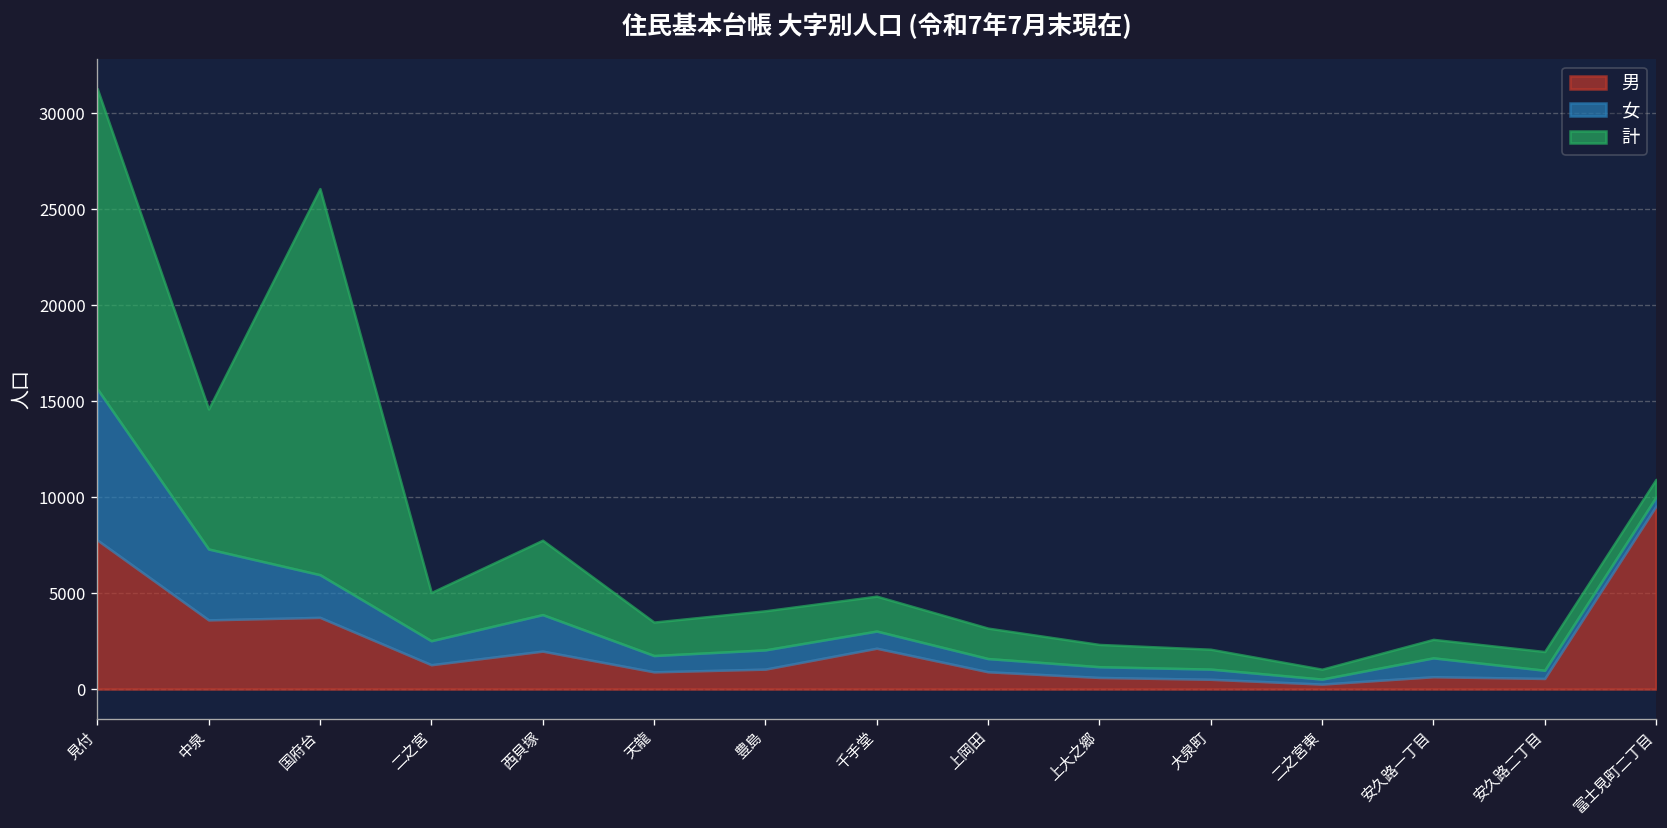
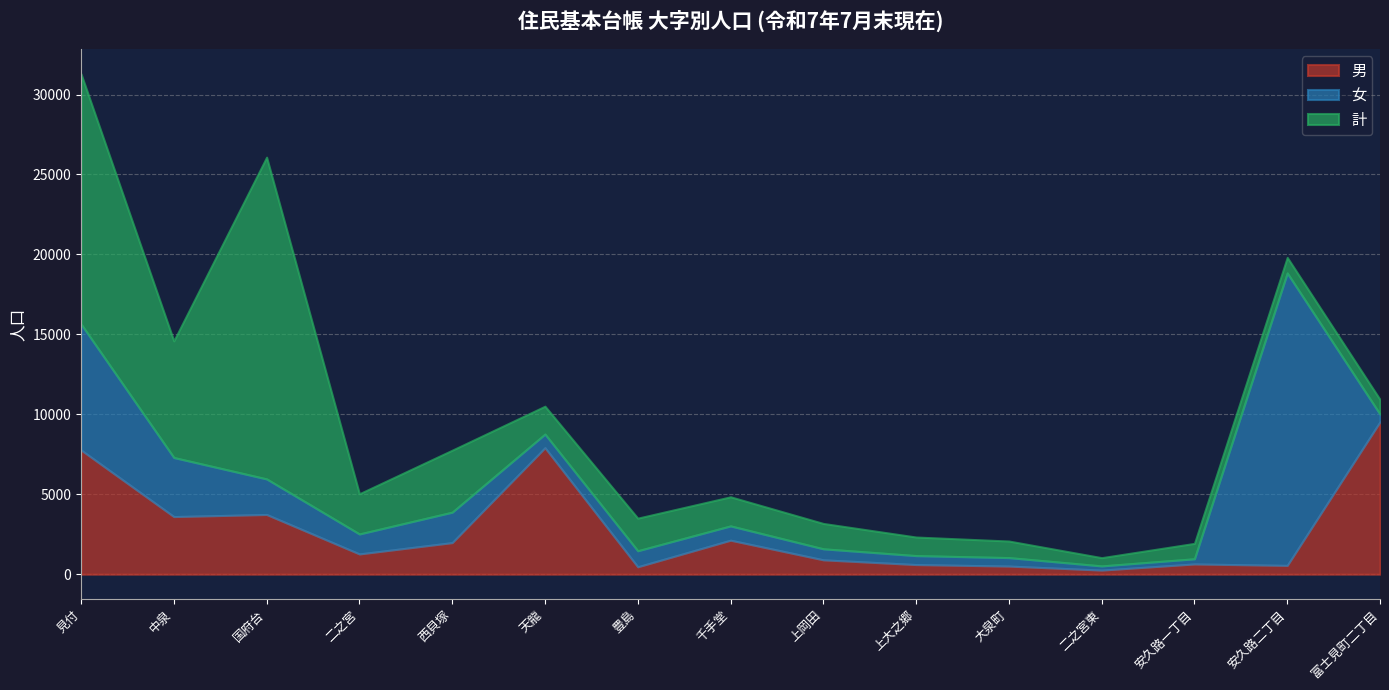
男, 天龍: 900 -> 7900
男, 豊島: 1000 -> 500
女, 安久路一丁目: 1000 -> 300
女, 安久路二丁目: 400 -> 18300
